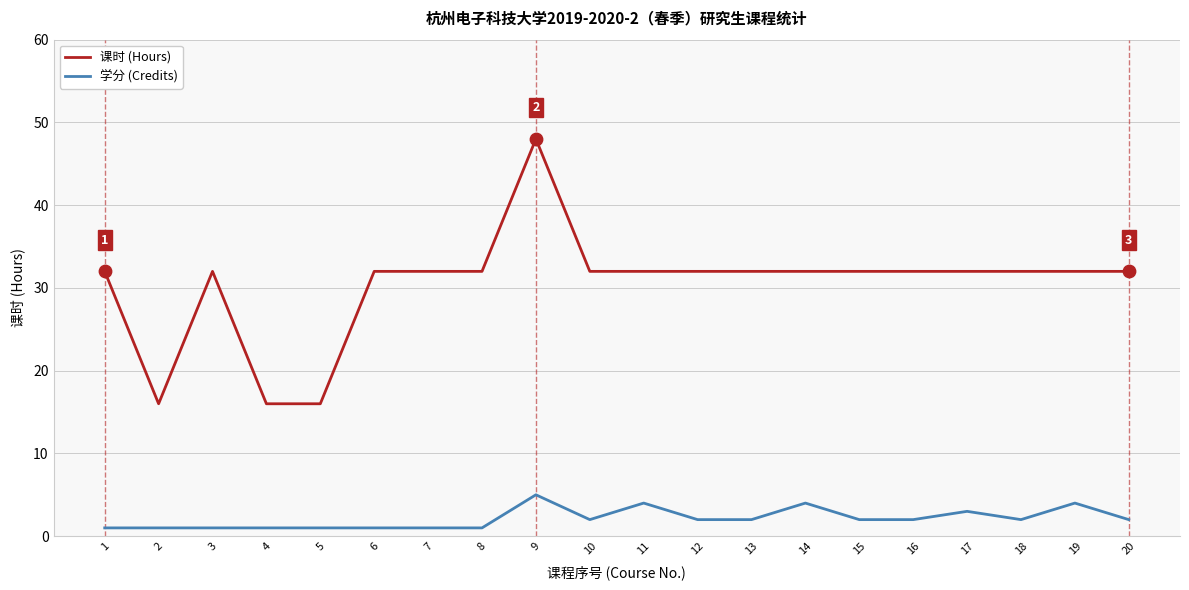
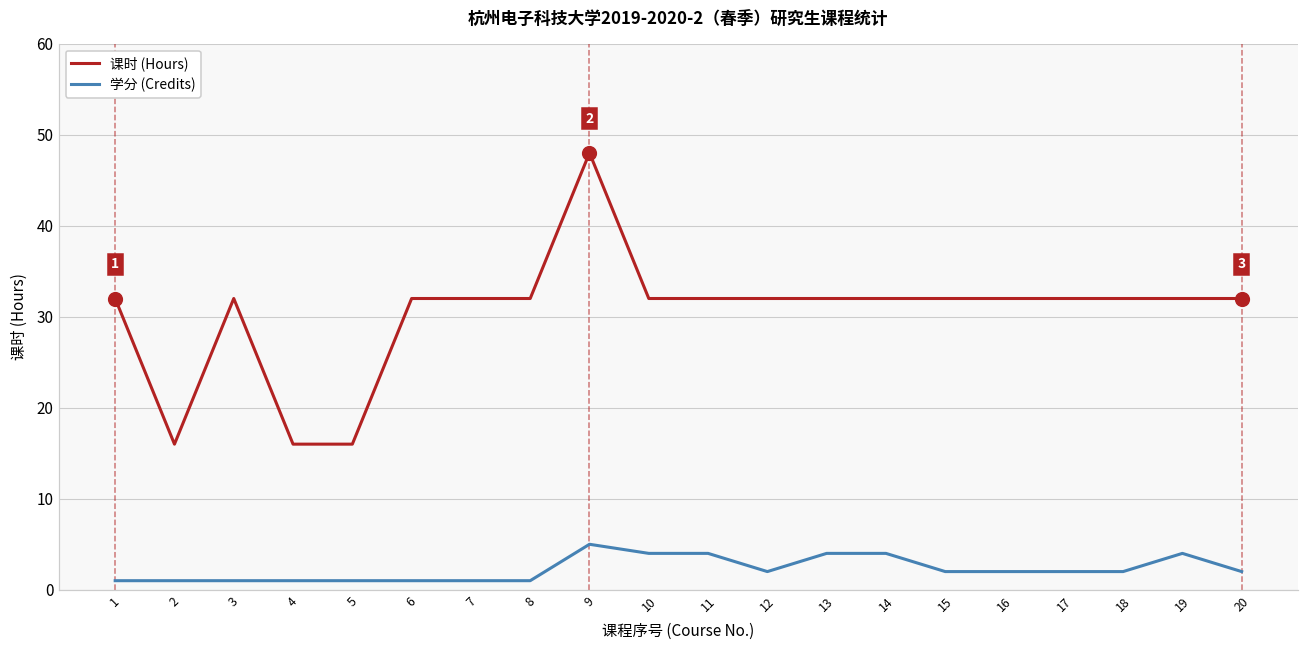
学分 (Credits), 10: 2 -> 4
学分 (Credits), 13: 2 -> 4
学分 (Credits), 17: 3 -> 2
